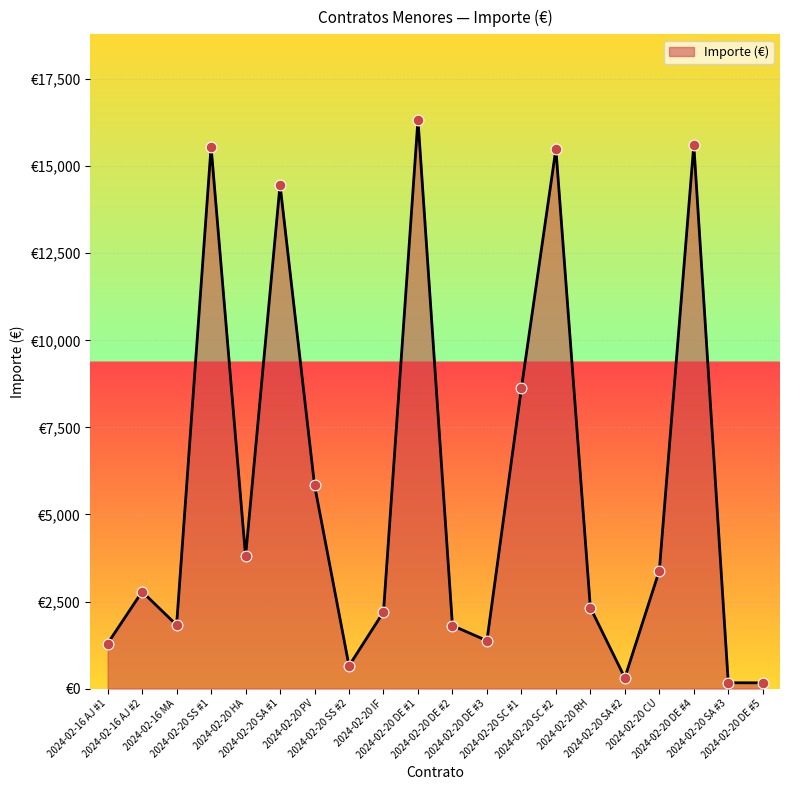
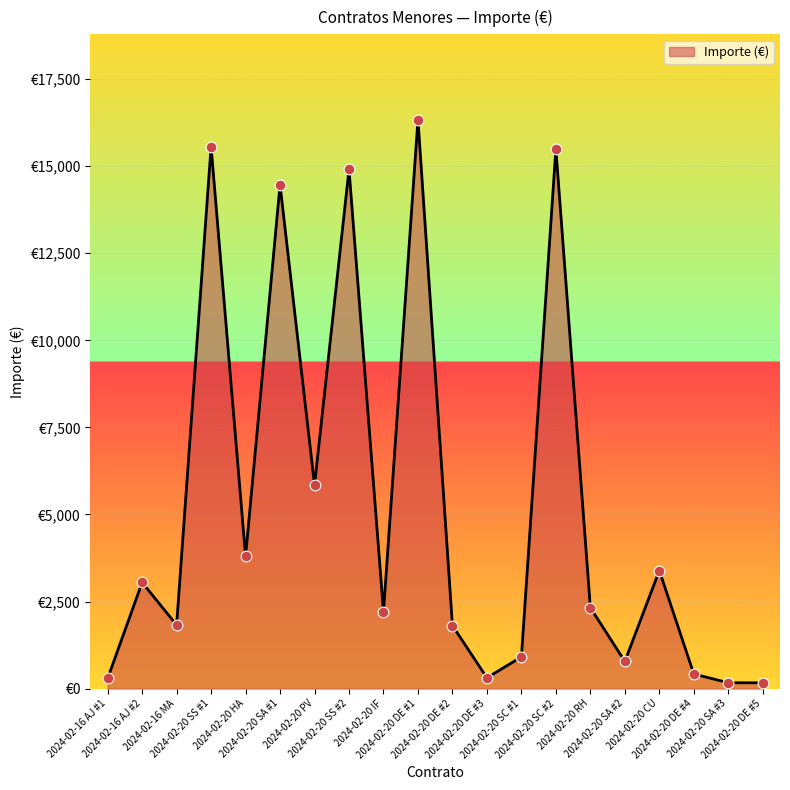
2024-02-16 AJ #1: €1,300 -> €300
2024-02-16 AJ #2: €2,800 -> €3,000
2024-02-20 SS #2: €700 -> €14,900
2024-02-20 DE #3: €1,400 -> €300
2024-02-20 SC #1: €8,600 -> €900
2024-02-20 SA #2: €300 -> €800
2024-02-20 DE #4: €15,600 -> €400
